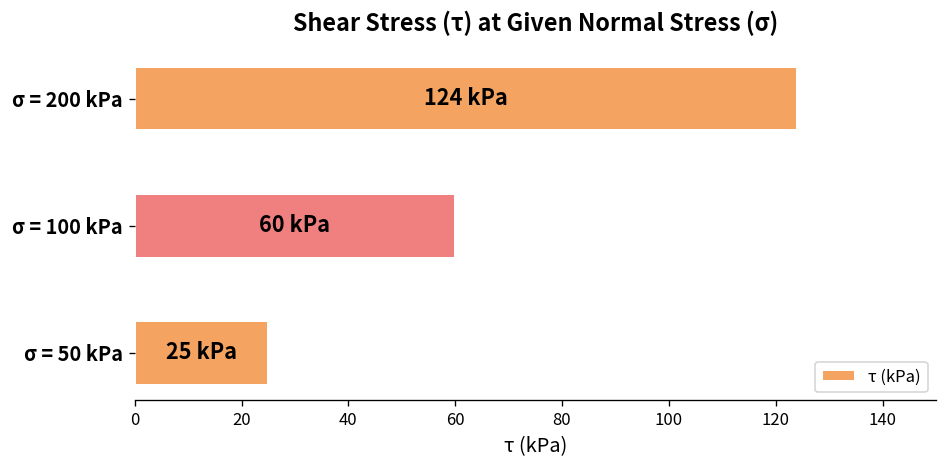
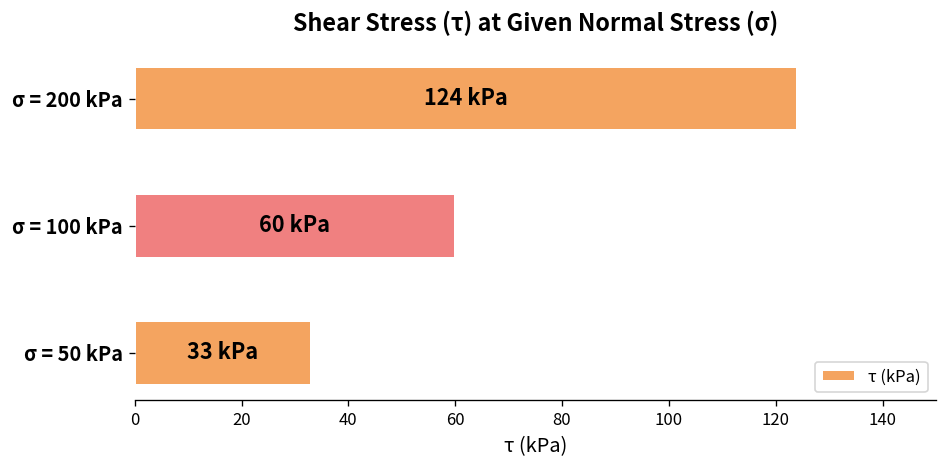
σ = 50 kPa: 25 -> 33
